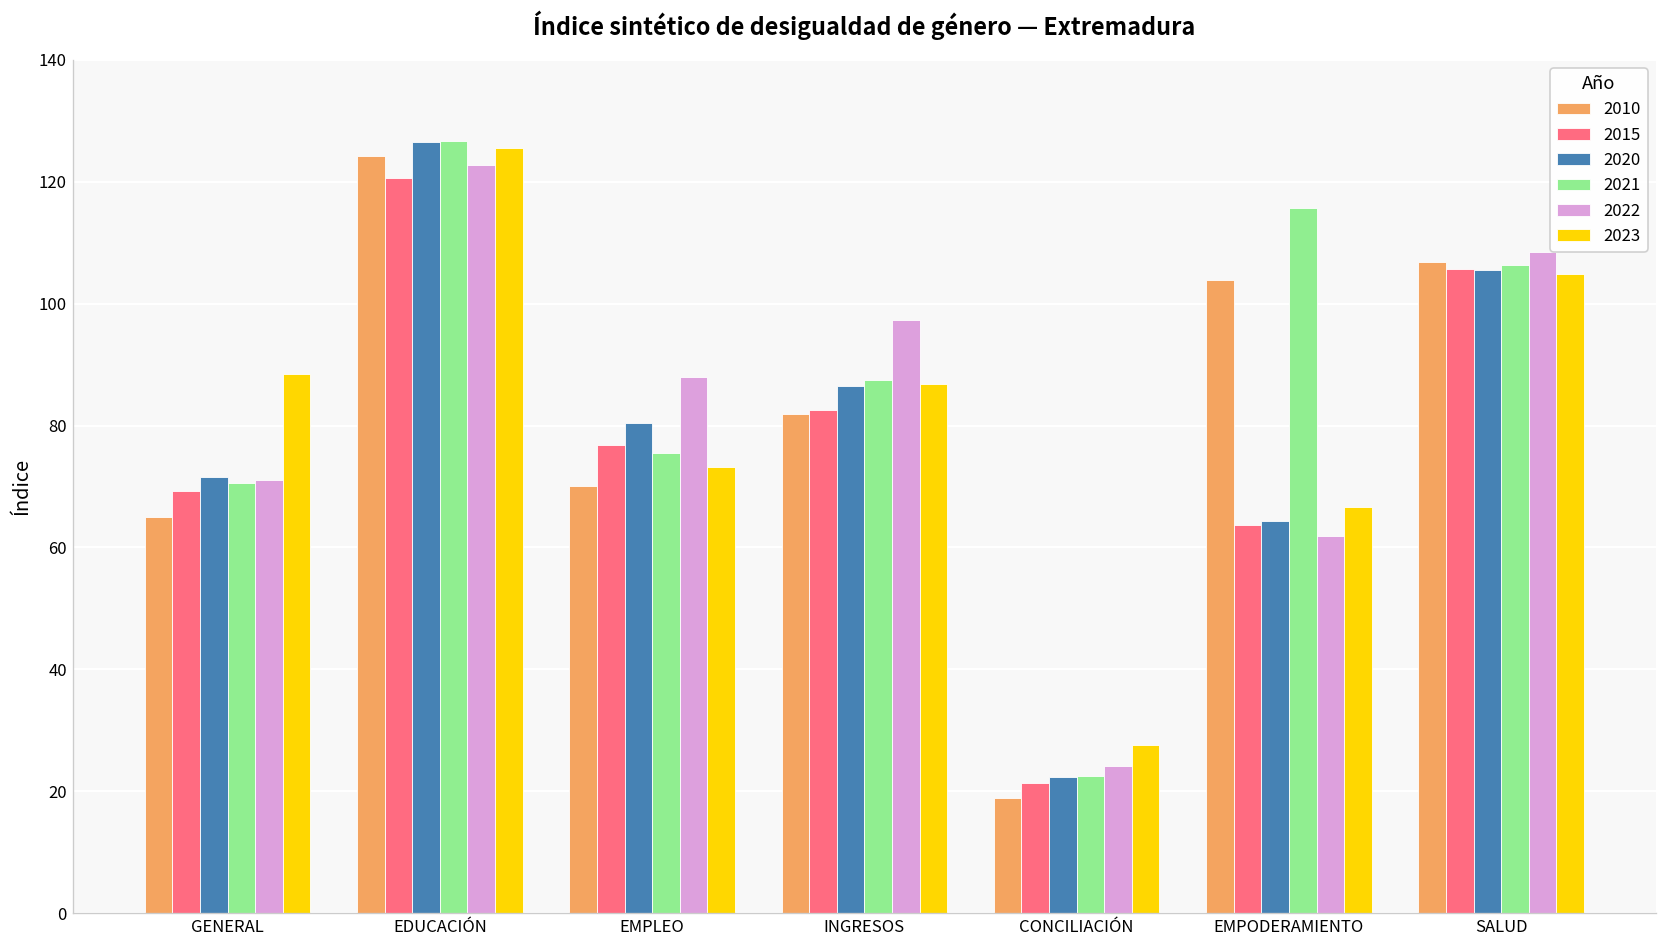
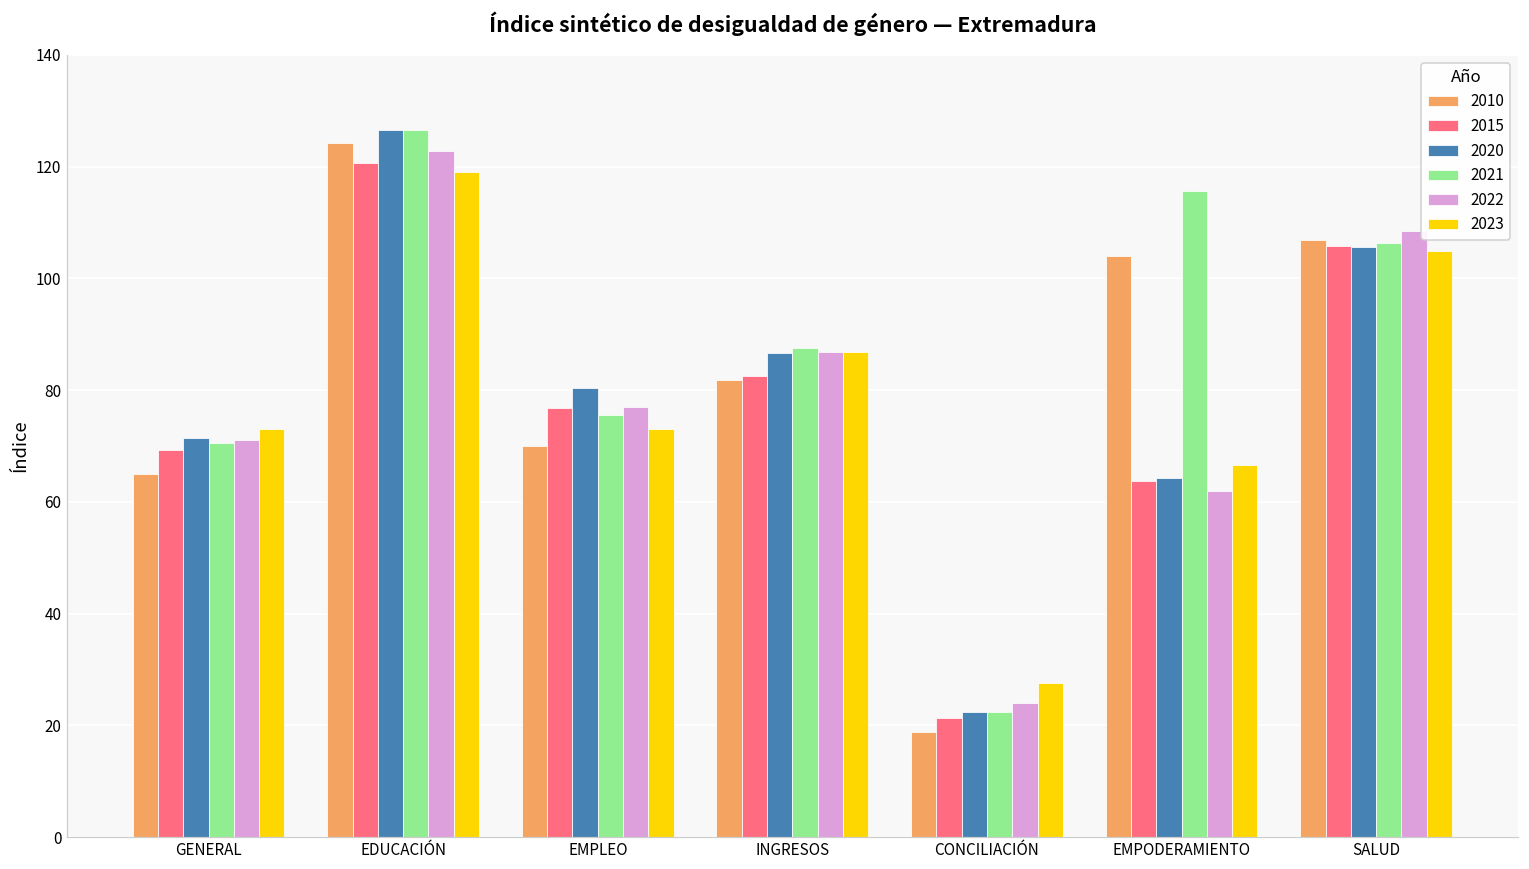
2023, GENERAL: 88 -> 73
2023, EDUCACIÓN: 126 -> 119
2022, EMPLEO: 88 -> 77
2022, INGRESOS: 97 -> 87
